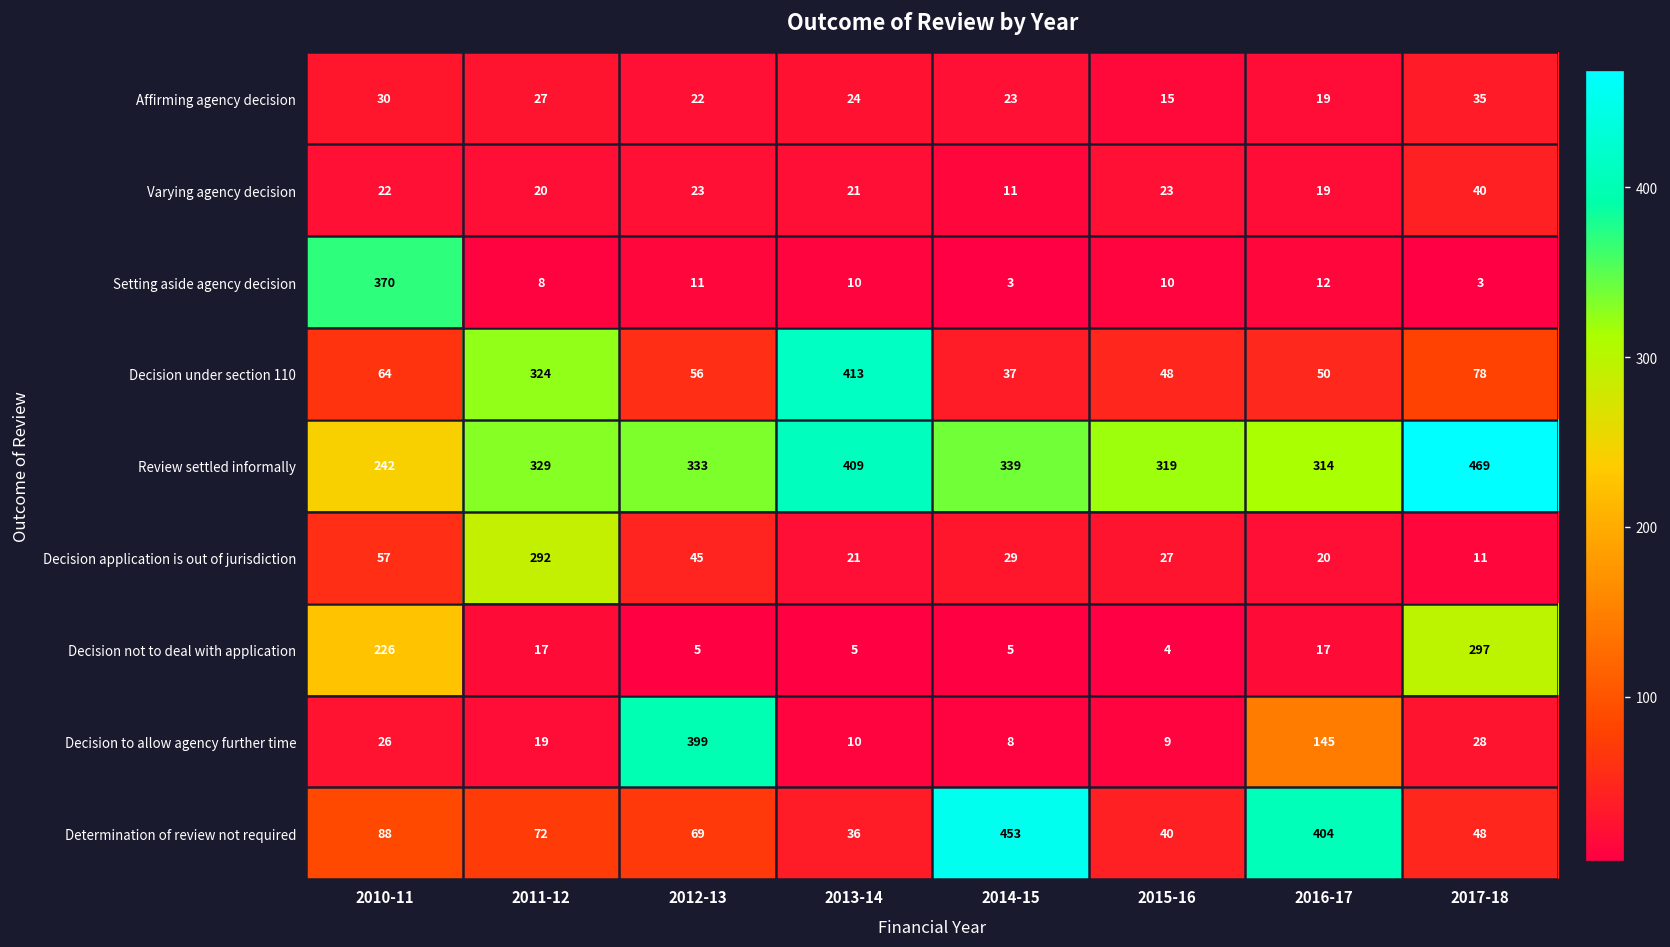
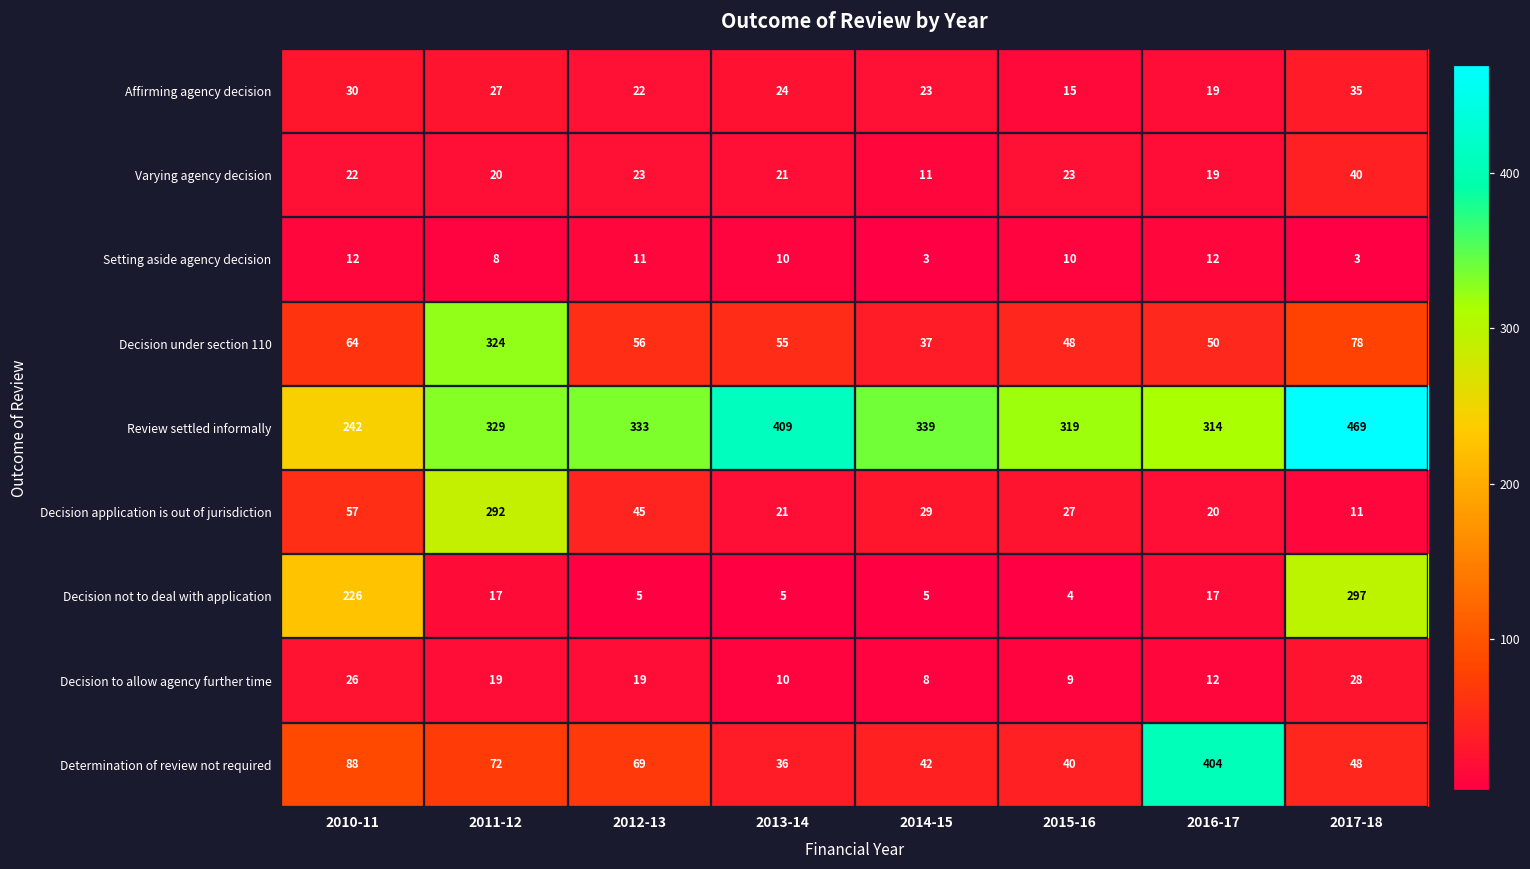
Setting aside agency decision, 2010-11: 370 -> 12
Decision under section 110, 2013-14: 413 -> 55
Decision to allow agency further time, 2012-13: 399 -> 19
Decision to allow agency further time, 2016-17: 145 -> 12
Determination of review not required, 2014-15: 453 -> 42
